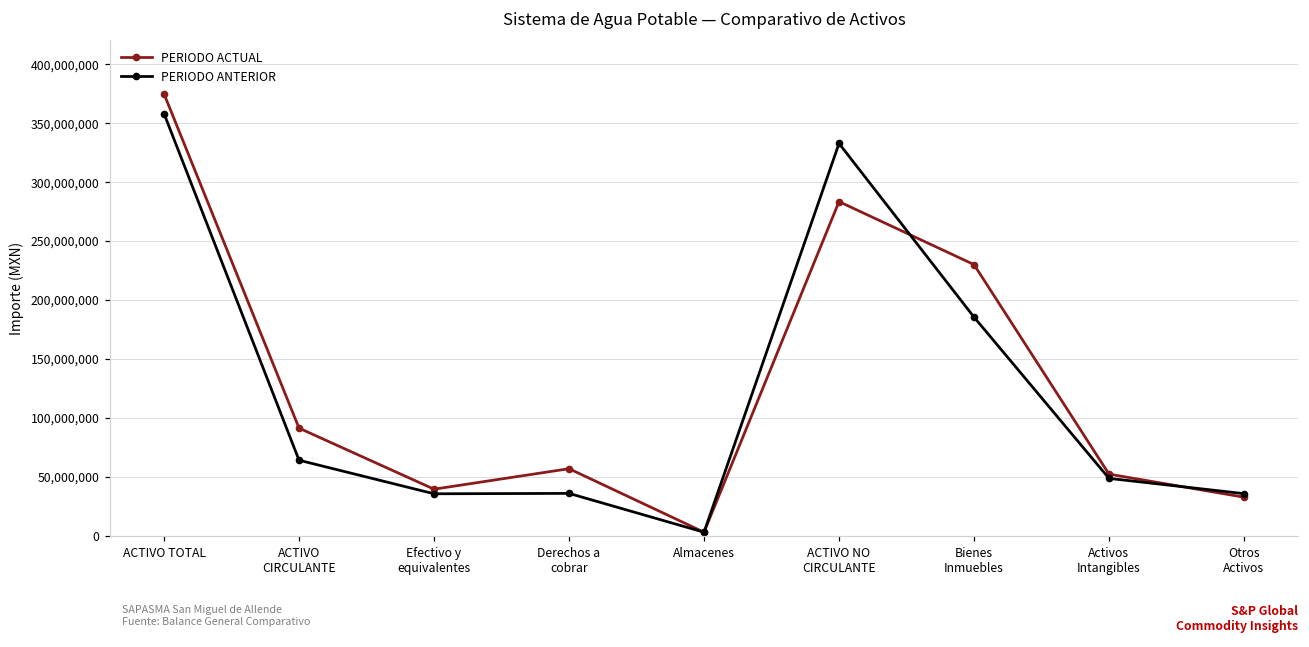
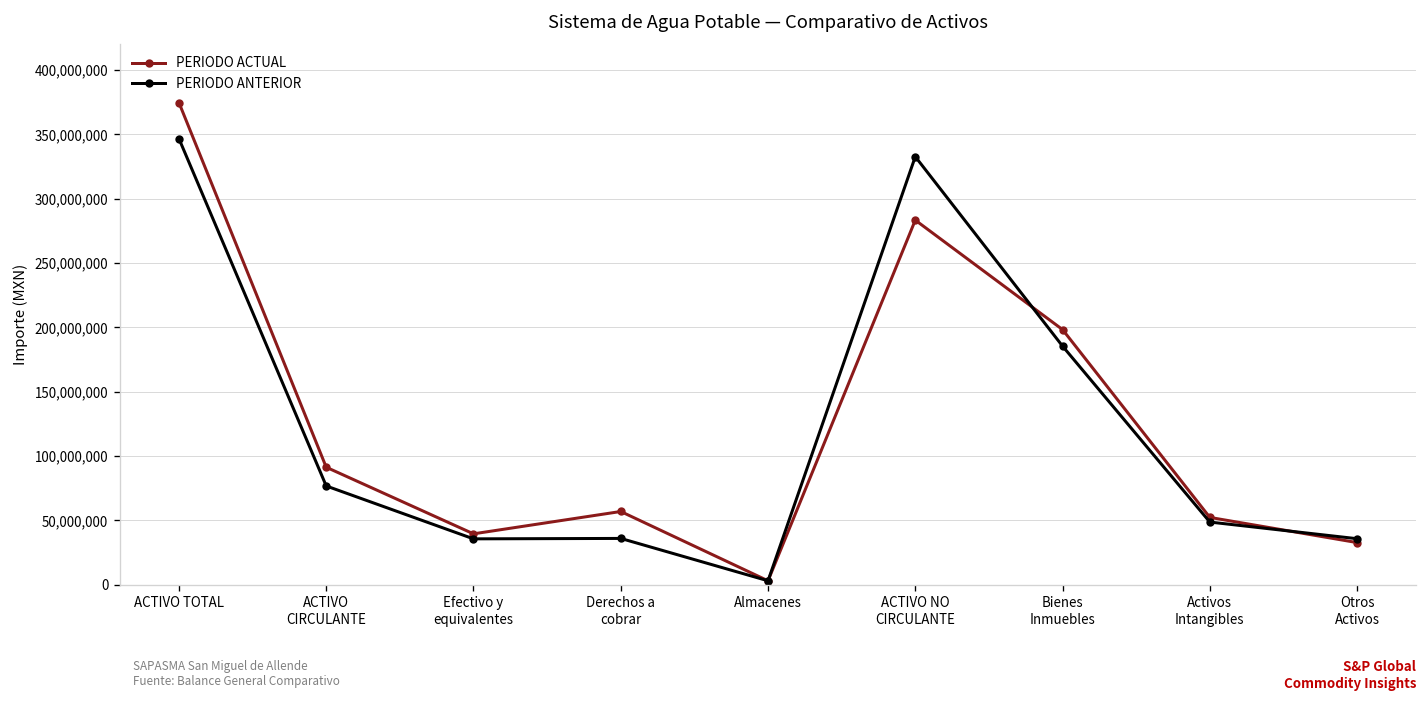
PERIODO ANTERIOR, ACTIVO TOTAL: 358,000,000 -> 347,000,000
PERIODO ANTERIOR, ACTIVO CIRCULANTE: 64,000,000 -> 77,000,000
PERIODO ACTUAL, Bienes Inmuebles: 230,000,000 -> 198,000,000
